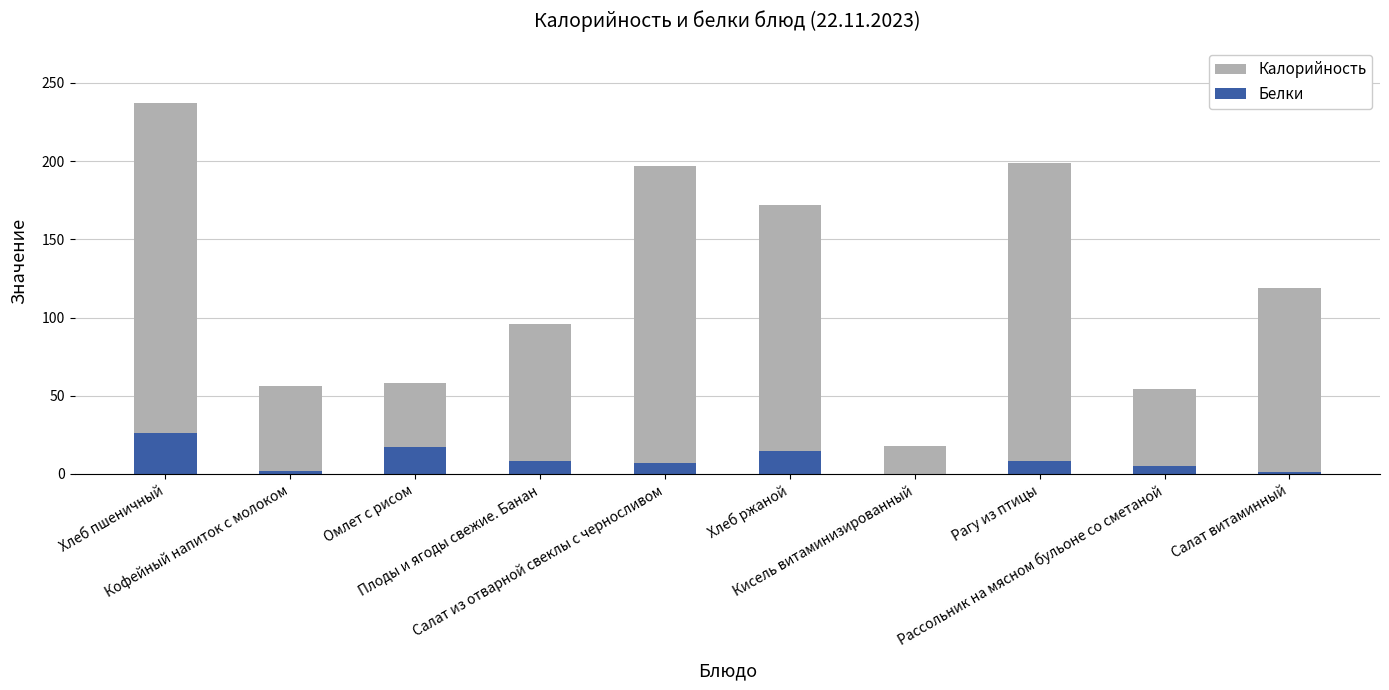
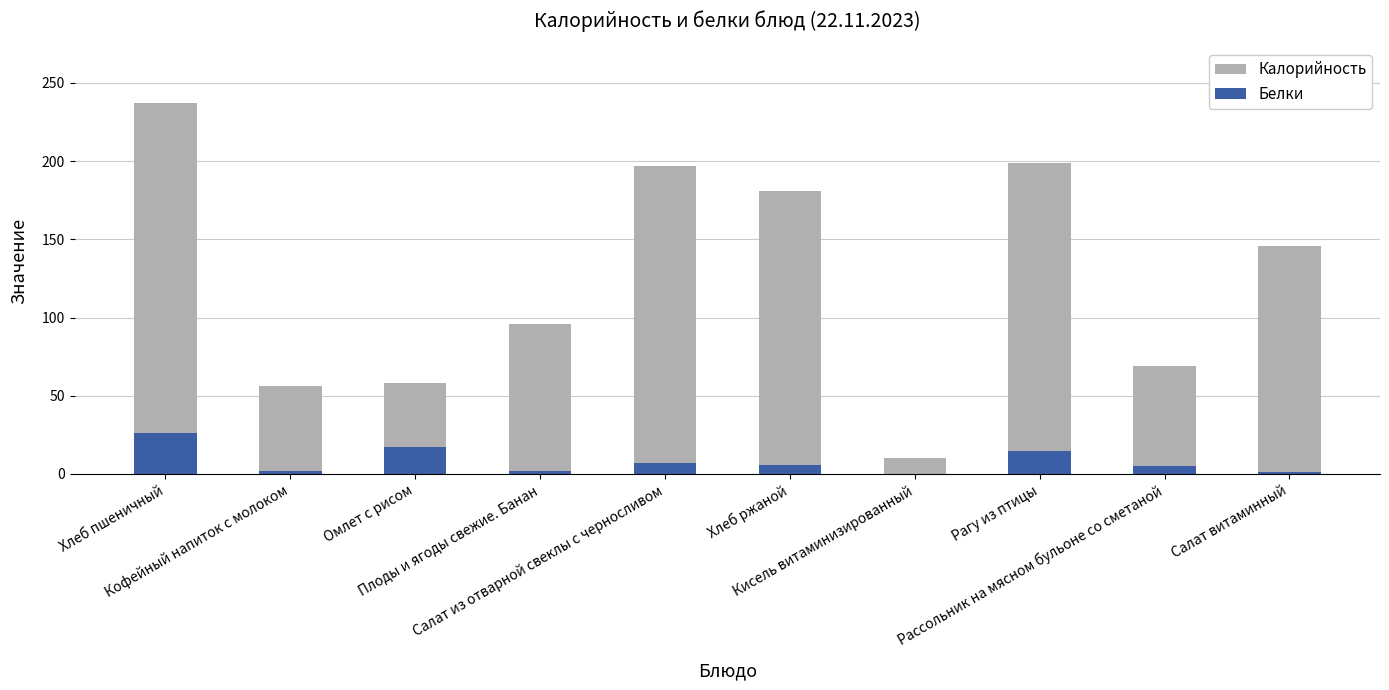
Белки, Плоды и ягоды свежие. Банан: 8 -> 2
Калорийность, Хлеб ржаной: 172 -> 181
Белки, Хлеб ржаной: 15 -> 6
Калорийность, Кисель витаминизированный: 18 -> 10
Белки, Рагу из птицы: 8 -> 15
Калорийность, Рассольник на мясном бульоне со сметаной: 54 -> 69
Калорийность, Салат витаминный: 119 -> 146
